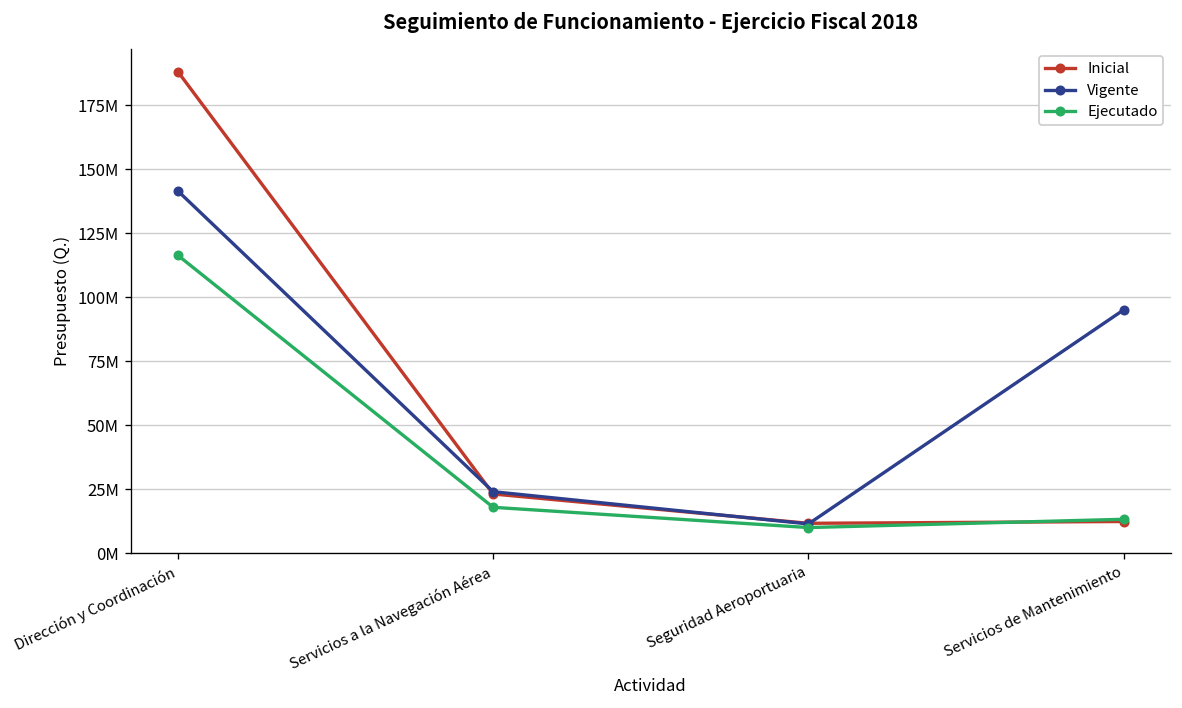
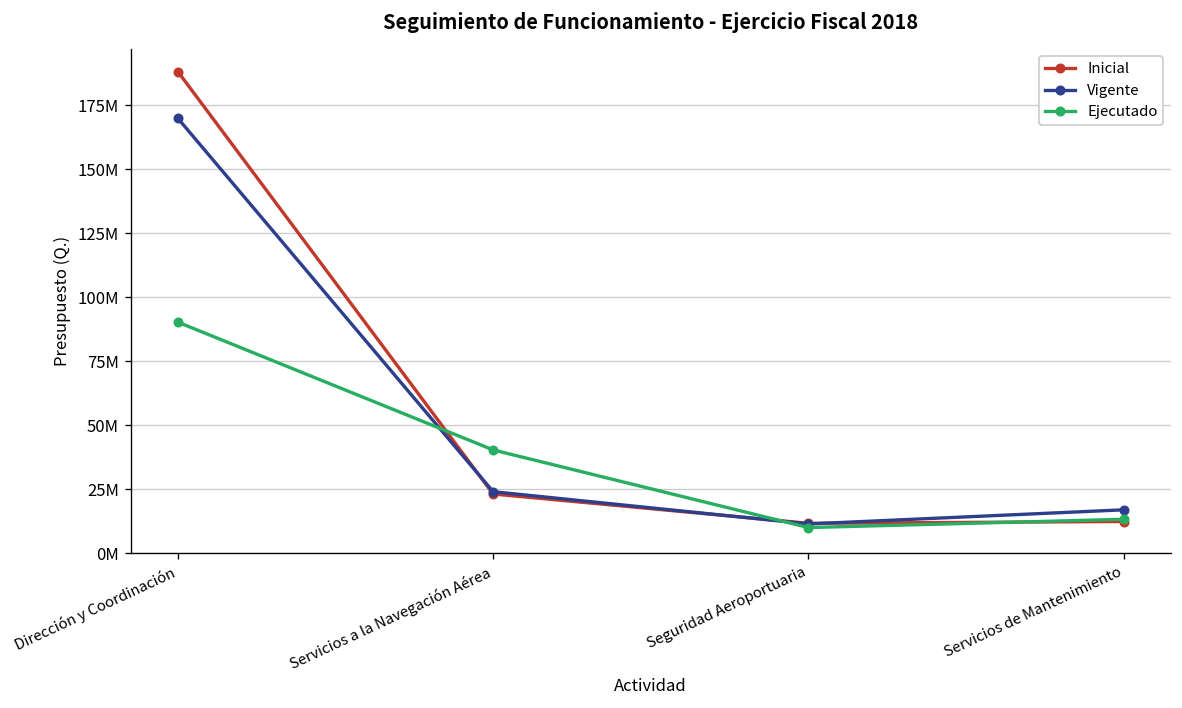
Vigente, Dirección y Coordinación: 142000000 -> 170000000
Ejecutado, Dirección y Coordinación: 116000000 -> 90000000
Ejecutado, Servicios a la Navegación Aérea: 18000000 -> 40000000
Vigente, Servicios de Mantenimiento: 95000000 -> 17000000
